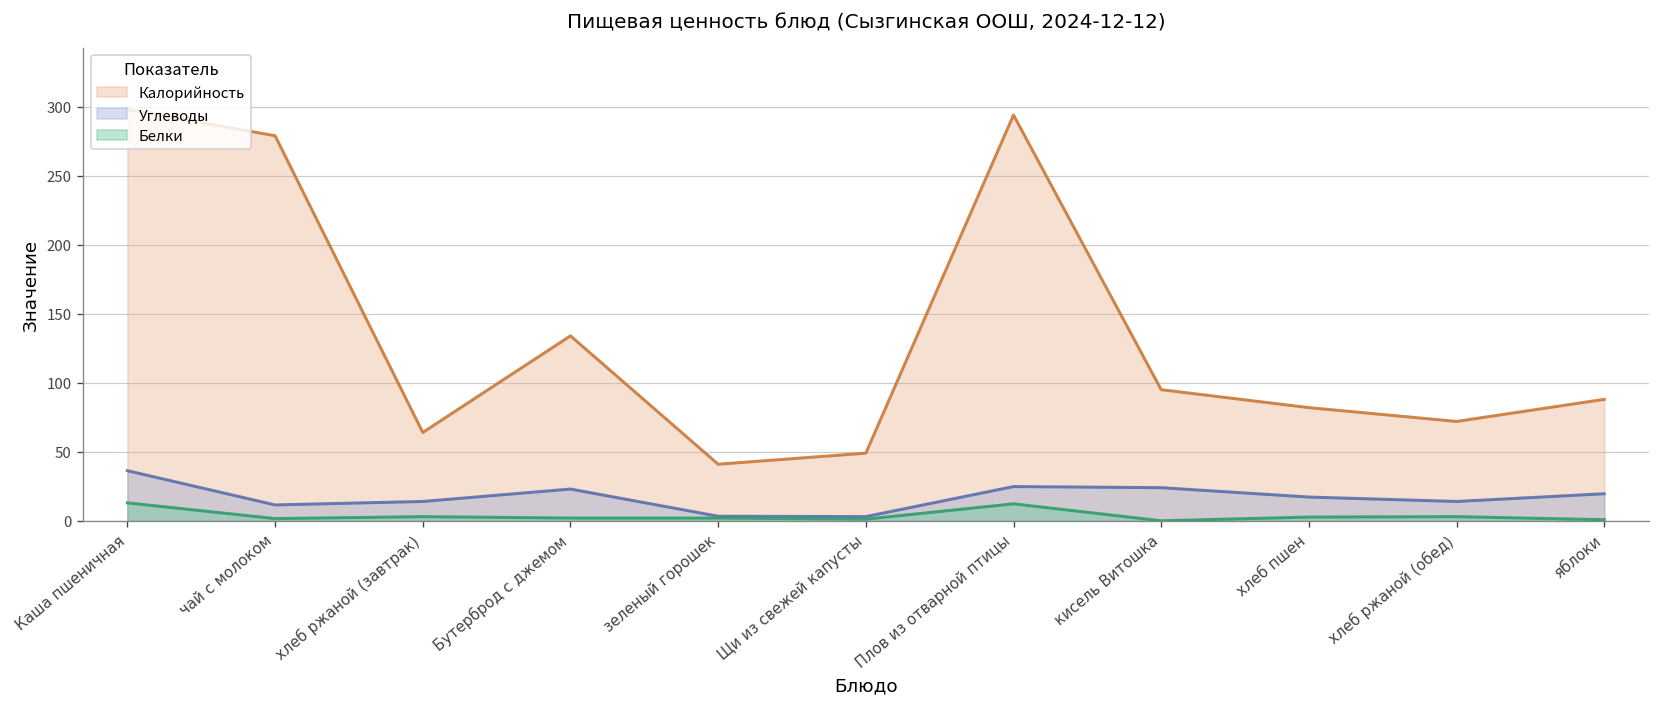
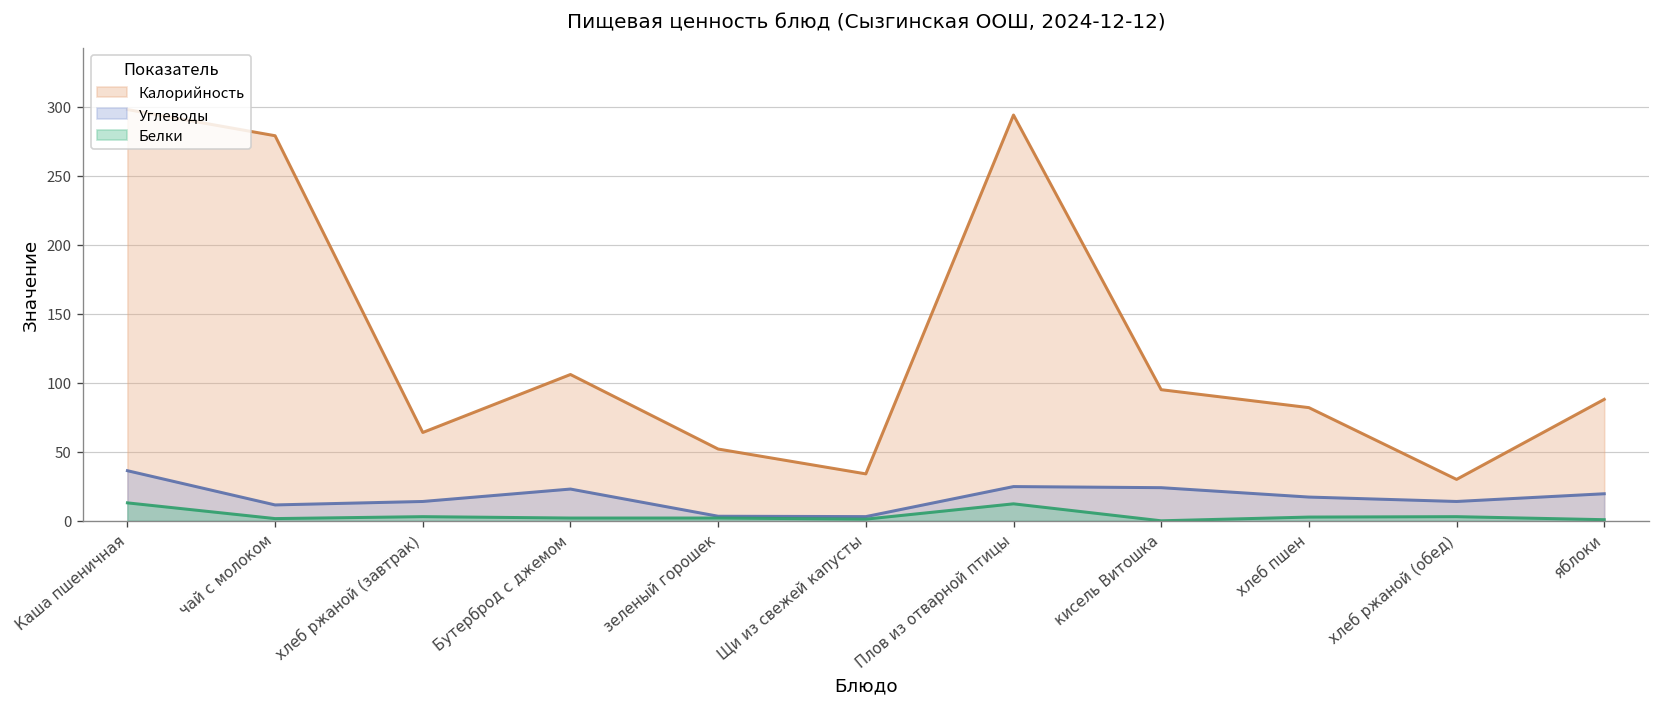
Калорийность, Бутерброд с джемом: 134 -> 106
Калорийность, зеленый горошек: 41 -> 52
Калорийность, Щи из свежей капусты: 49 -> 34
Калорийность, хлеб ржаной (обед): 72 -> 30
